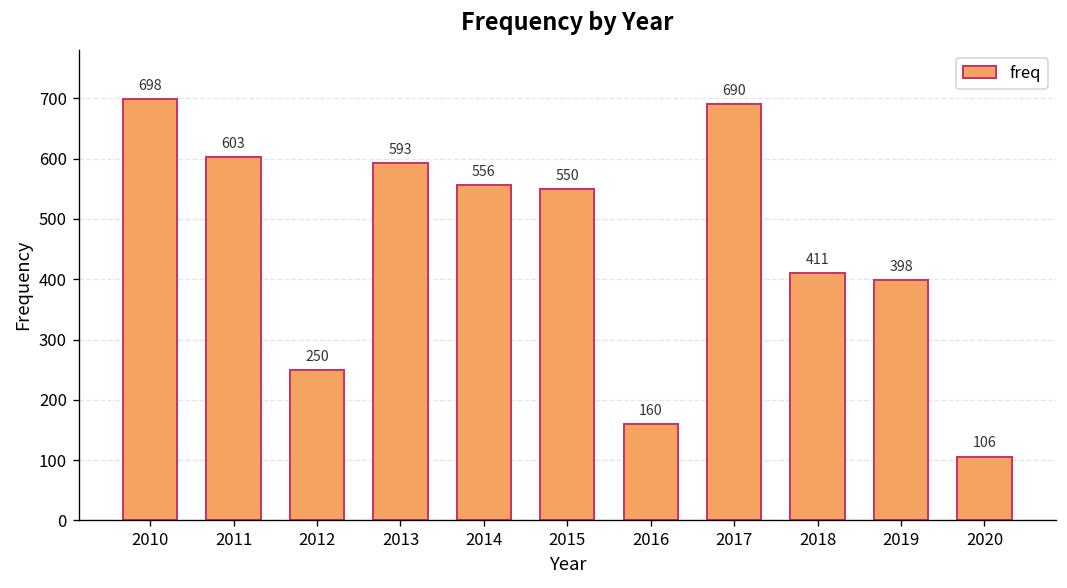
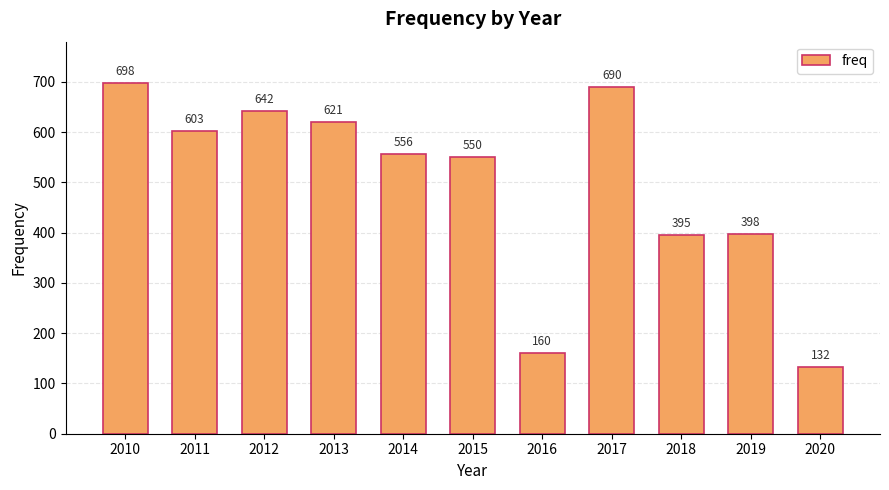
2012: 250 -> 642
2013: 593 -> 621
2018: 411 -> 395
2020: 106 -> 132
